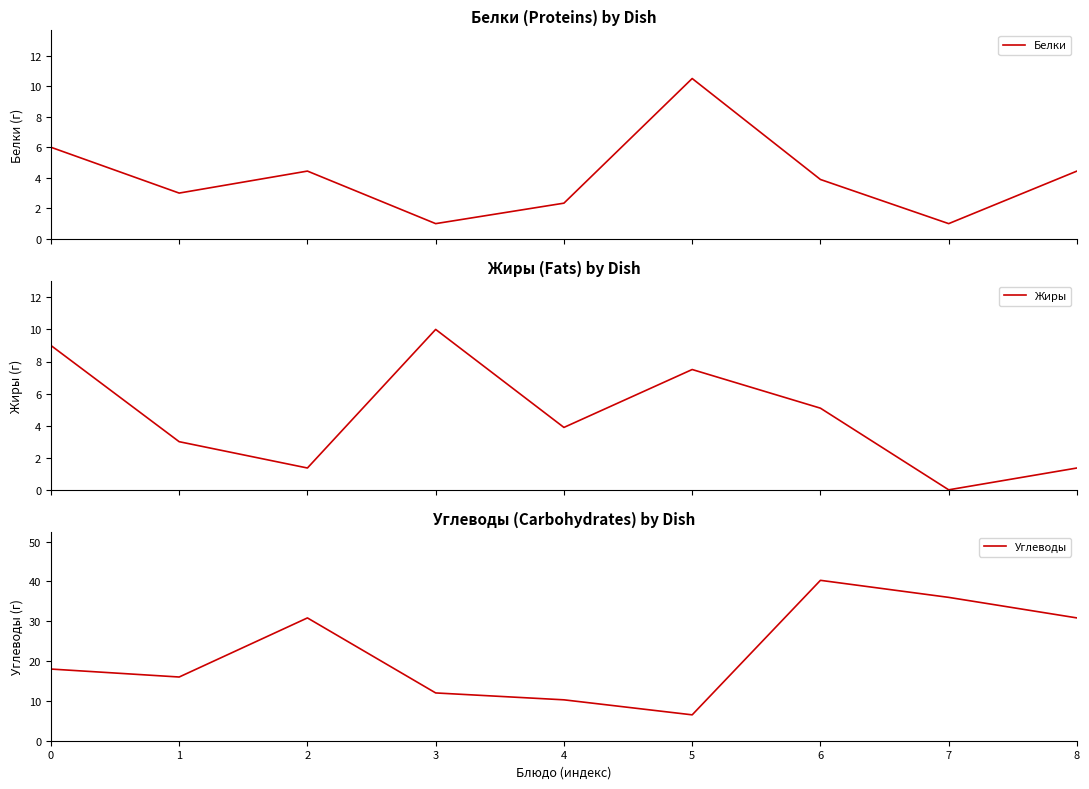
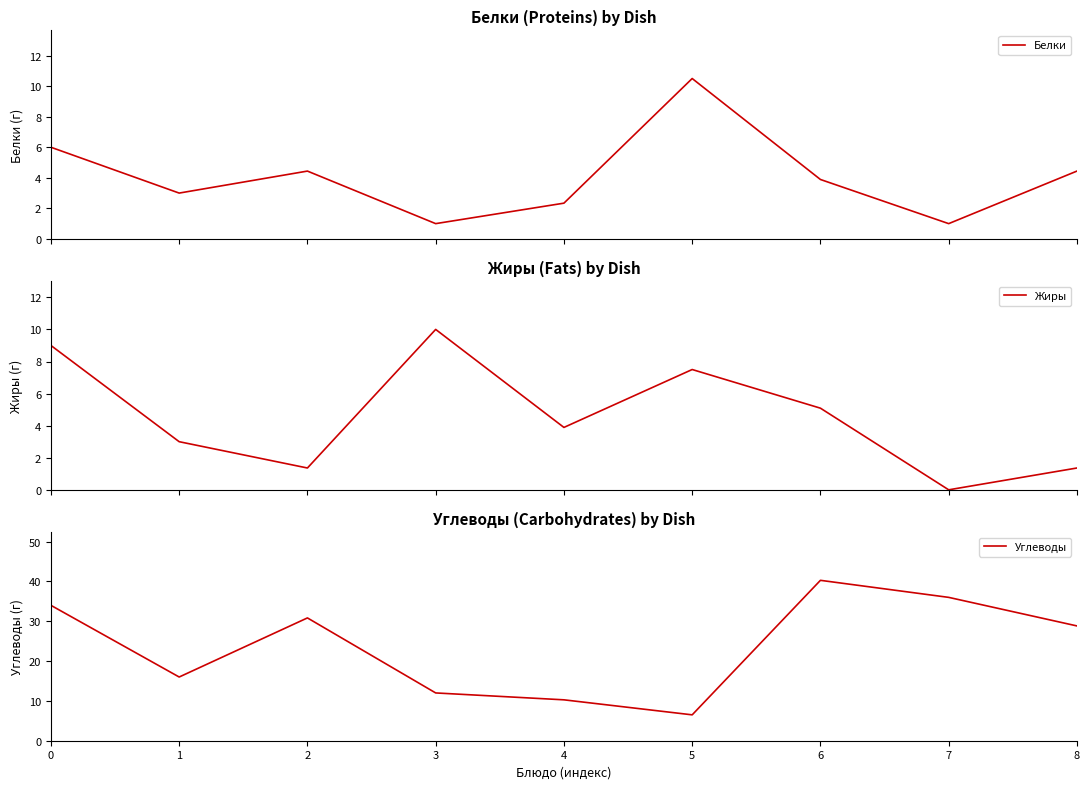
Углеводы (Carbohydrates) by Dish, 0: 18 -> 34
Углеводы (Carbohydrates) by Dish, 8: 31 -> 29
